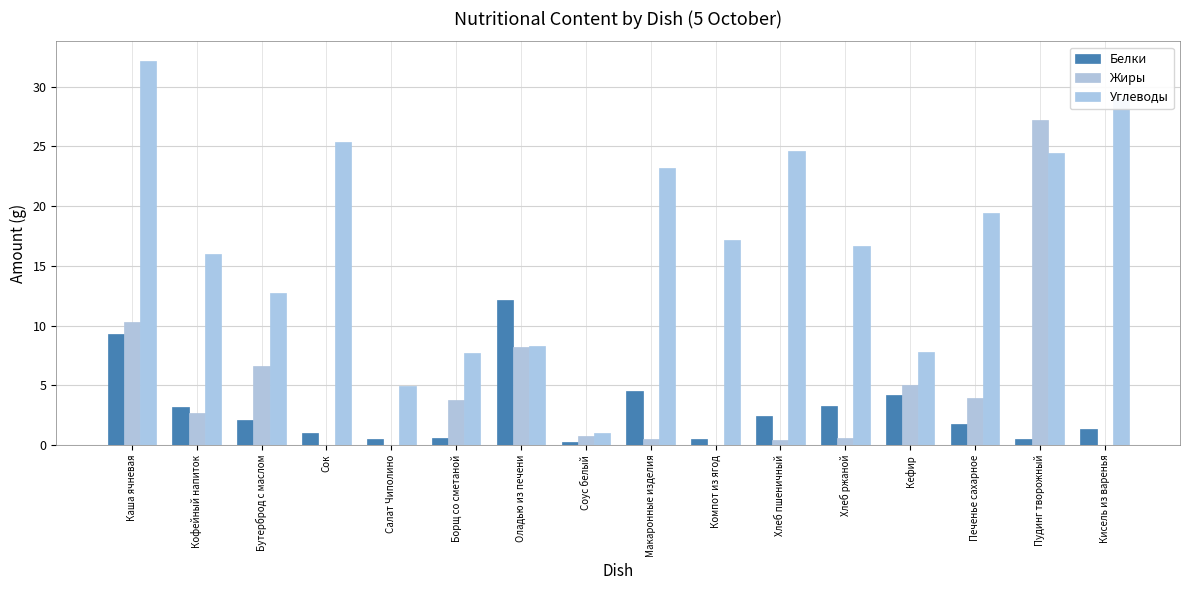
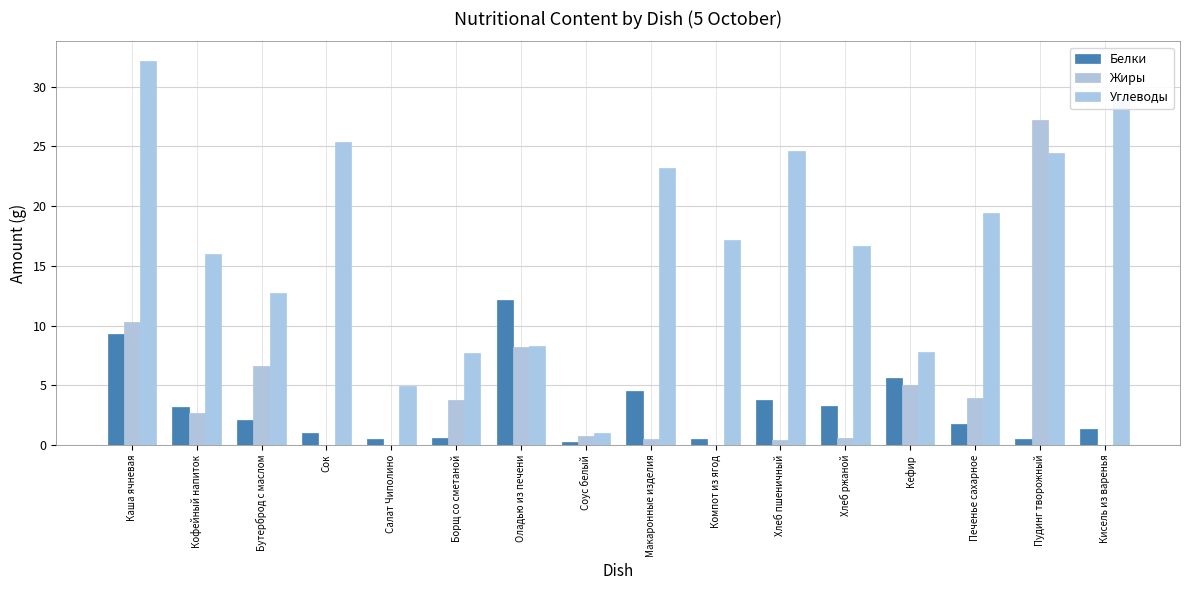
Белки, Хлеб пшеничный: 2.4 -> 3.8
Белки, Кефир: 4.2 -> 5.6
